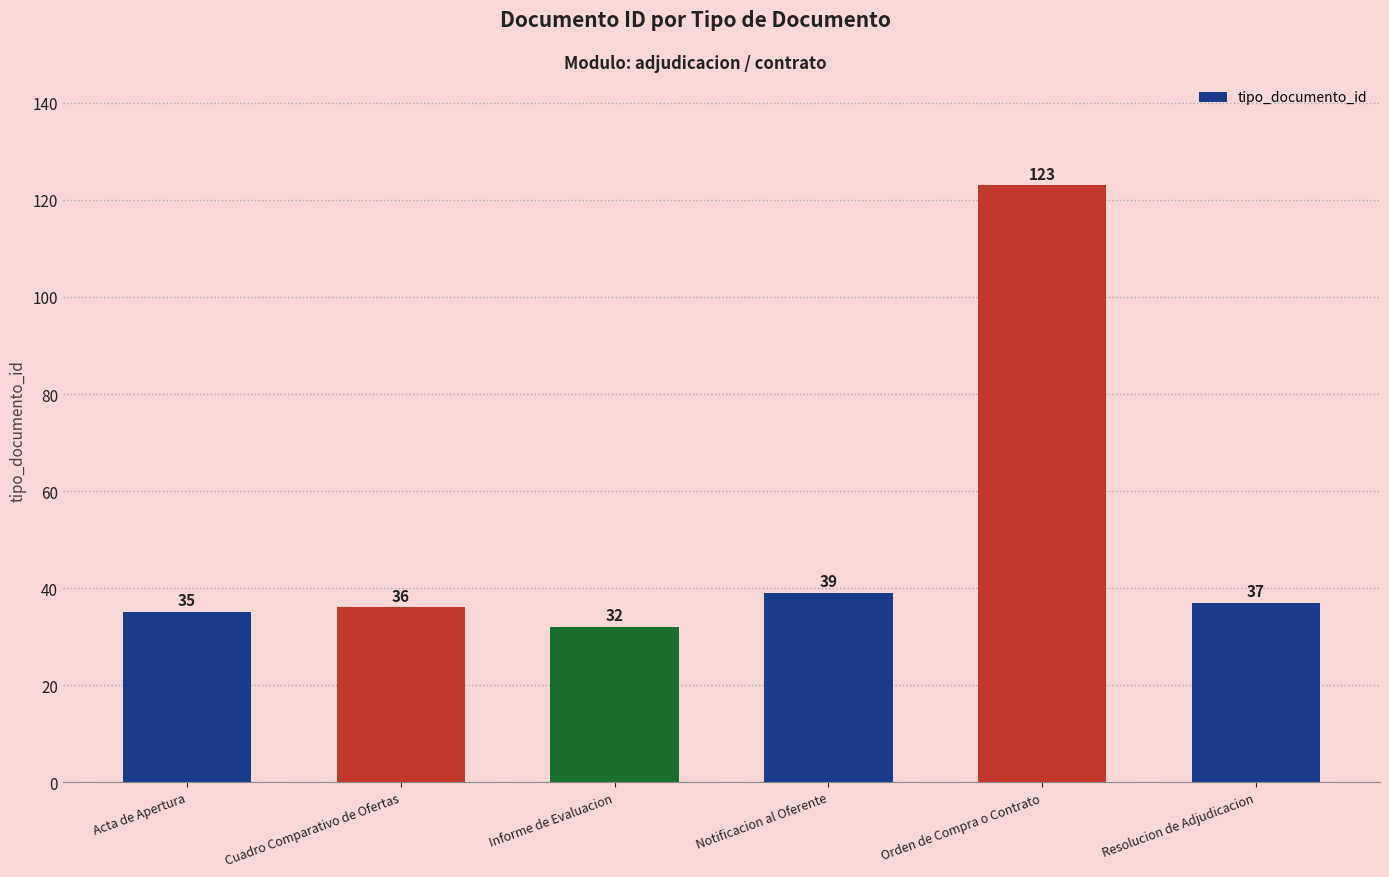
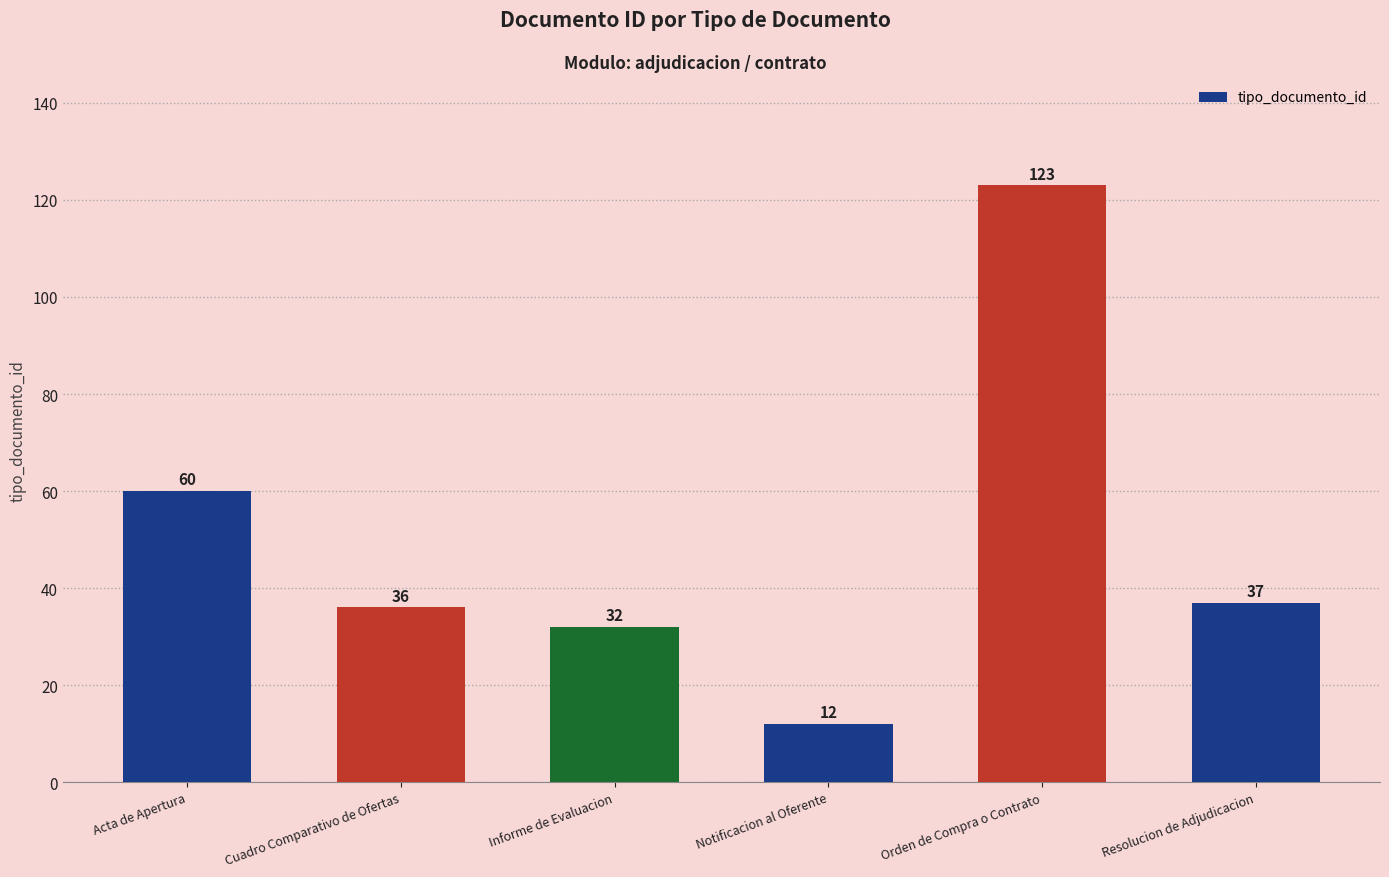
Acta de Apertura: 35 -> 60
Notificacion al Oferente: 39 -> 12
